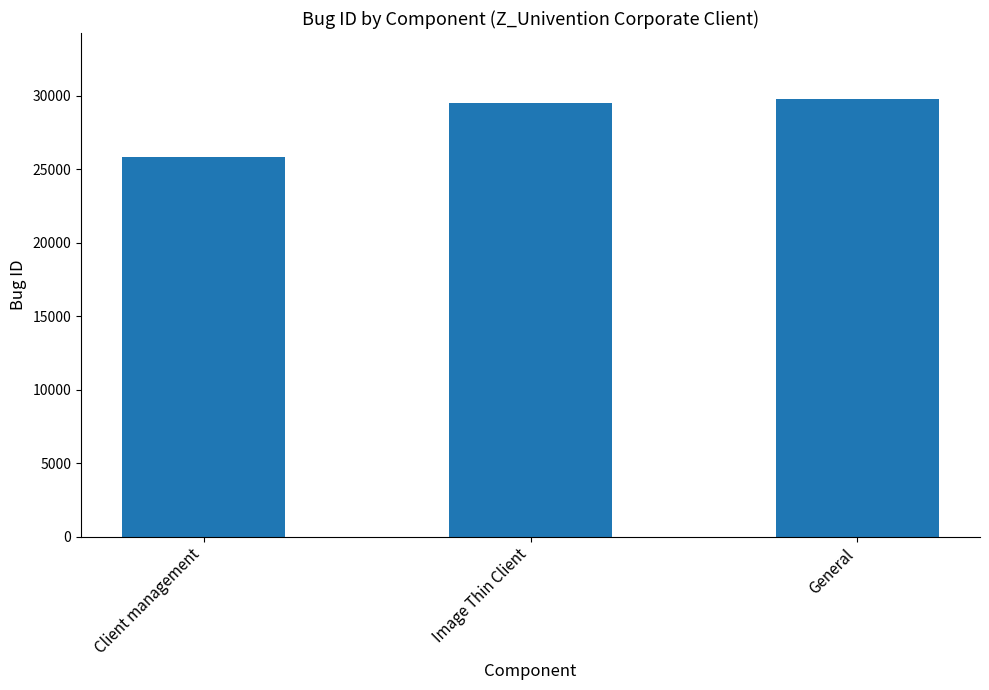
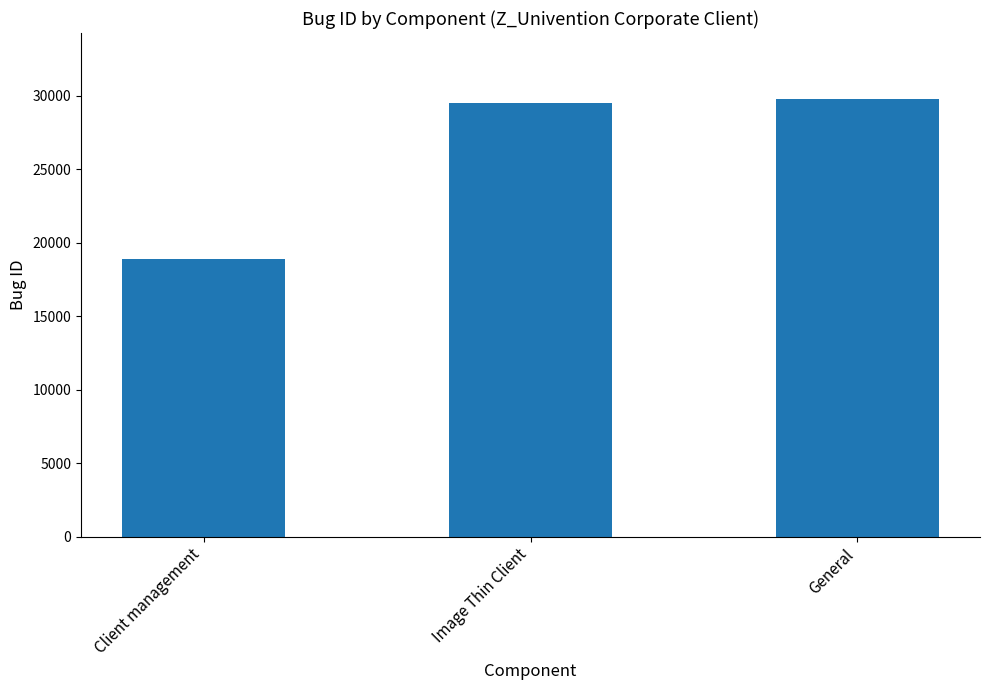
Client management: 25900 -> 18900
